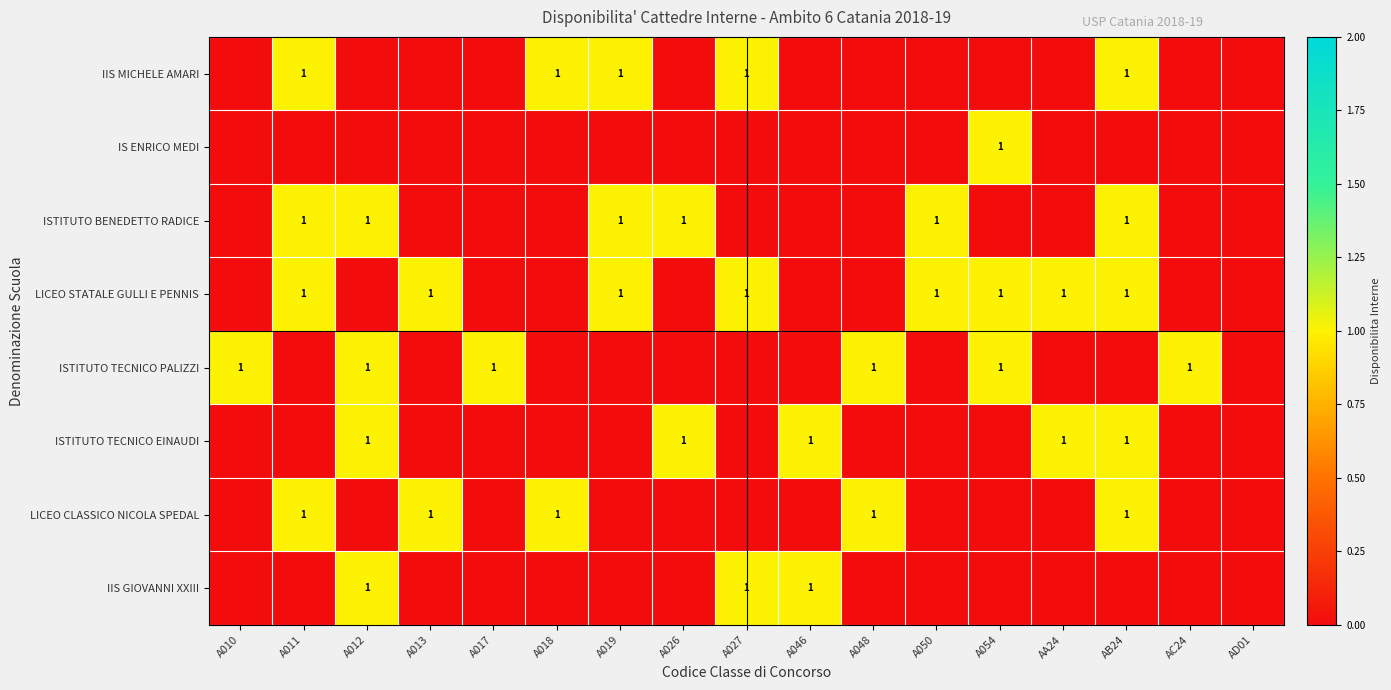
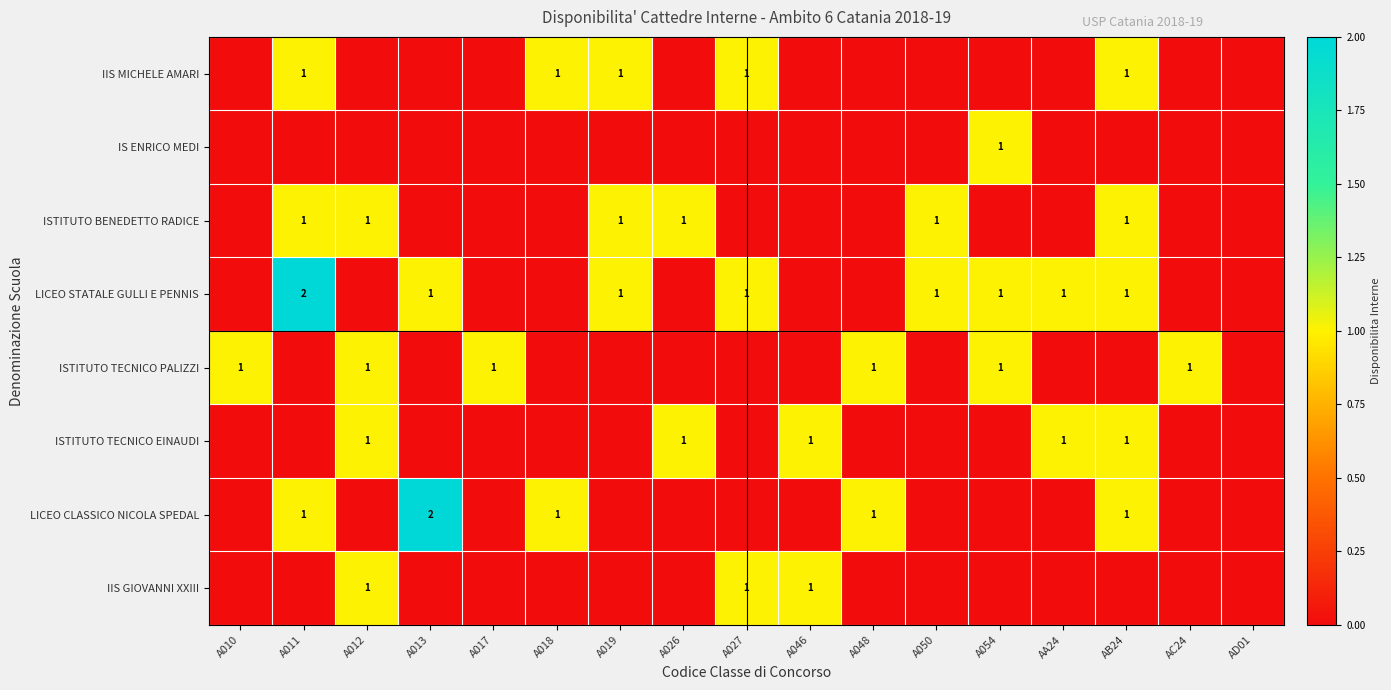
LICEO STATALE GULLI E PENNIS, A011: 1 -> 2
LICEO CLASSICO NICOLA SPEDAL, A013: 1 -> 2
